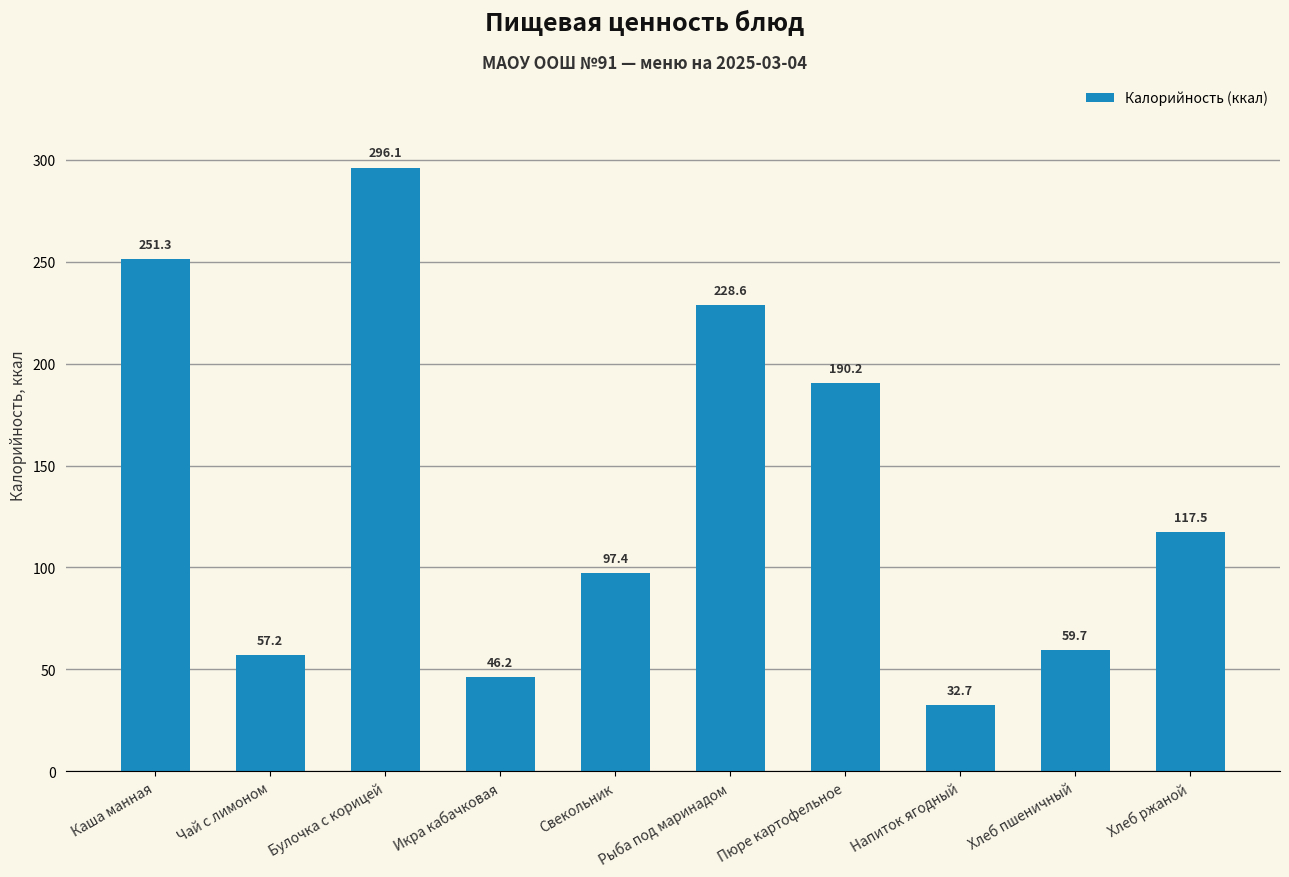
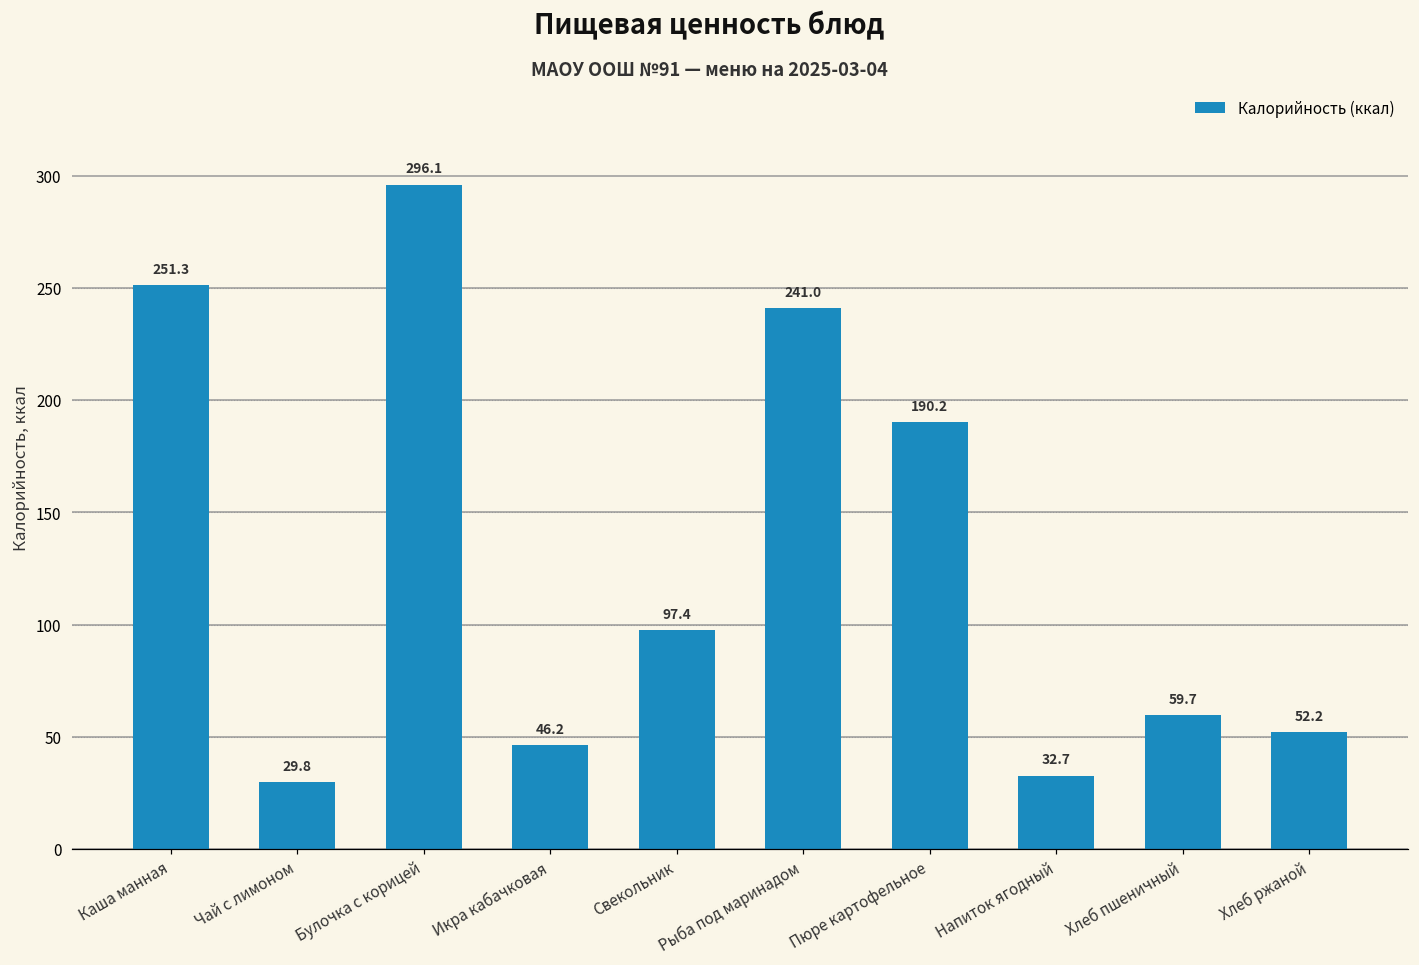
Чай с лимоном: 57.2 -> 29.8
Рыба под маринадом: 228.6 -> 241.0
Хлеб ржаной: 117.5 -> 52.2
